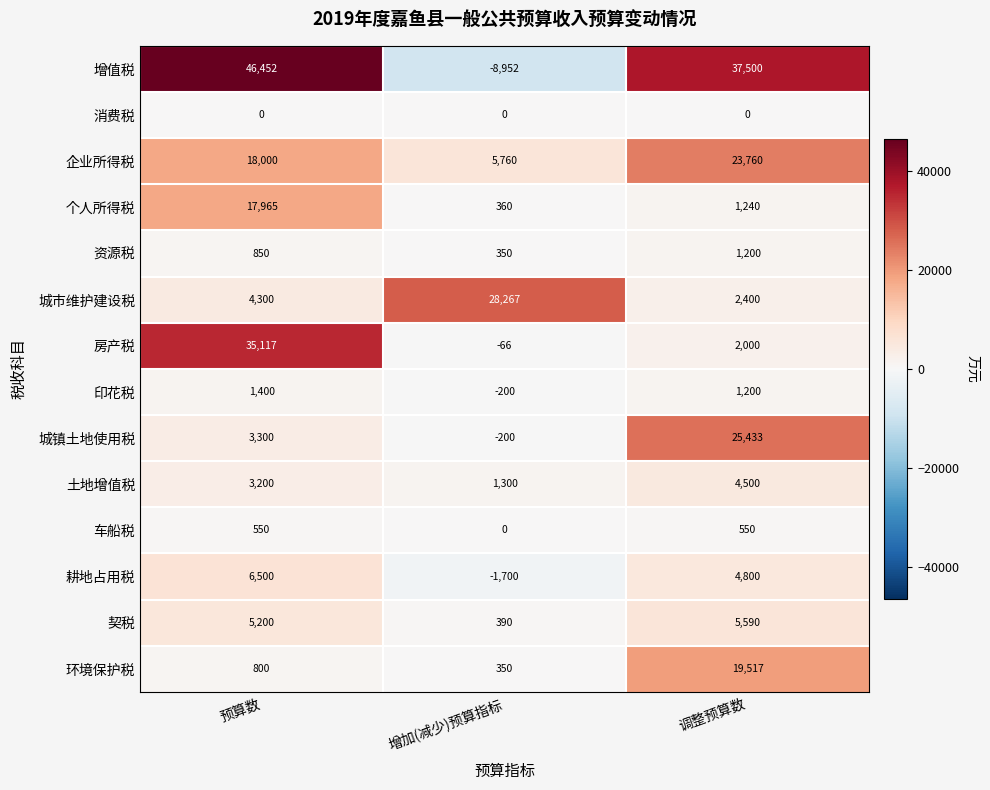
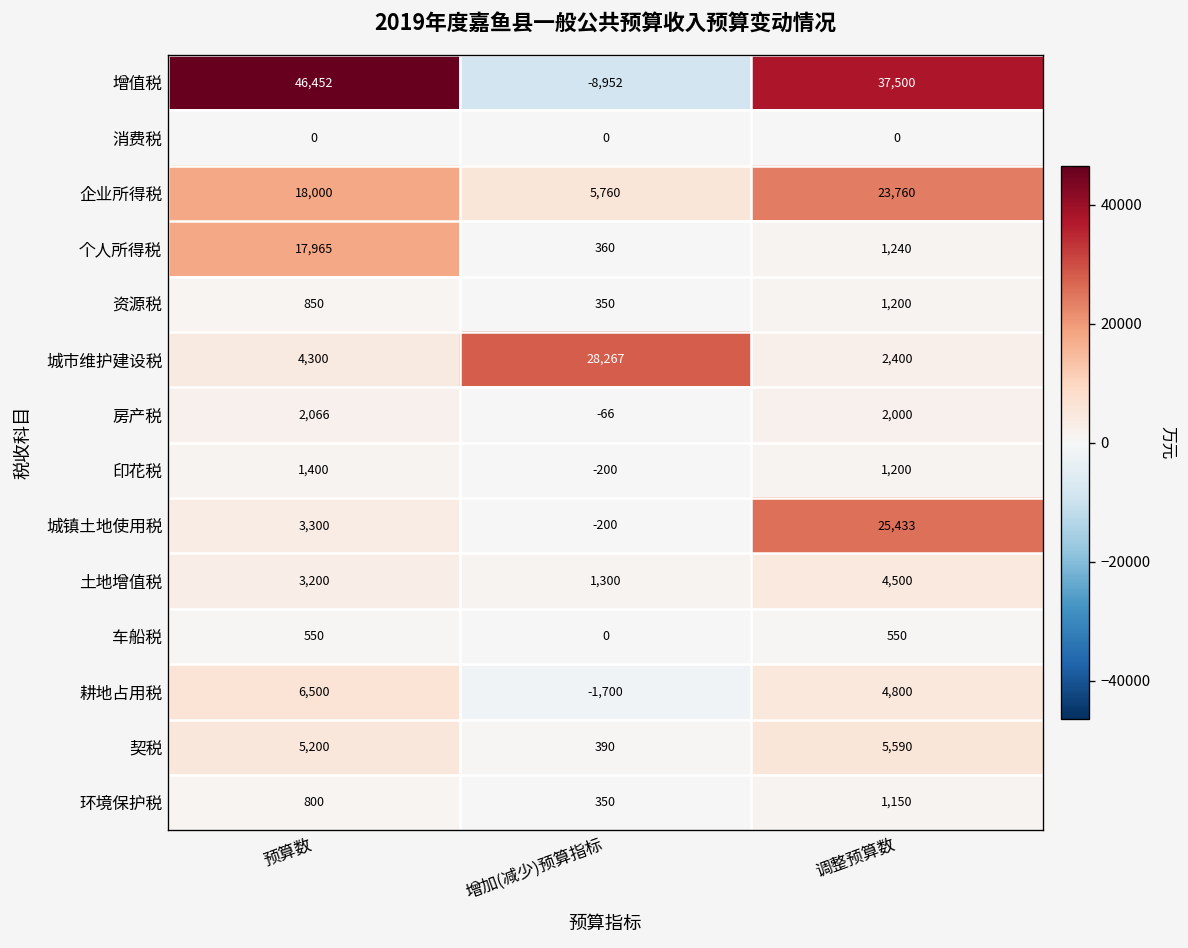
房产税, 预算数: 35,117 -> 2,066
环境保护税, 调整预算数: 19,517 -> 1,150
